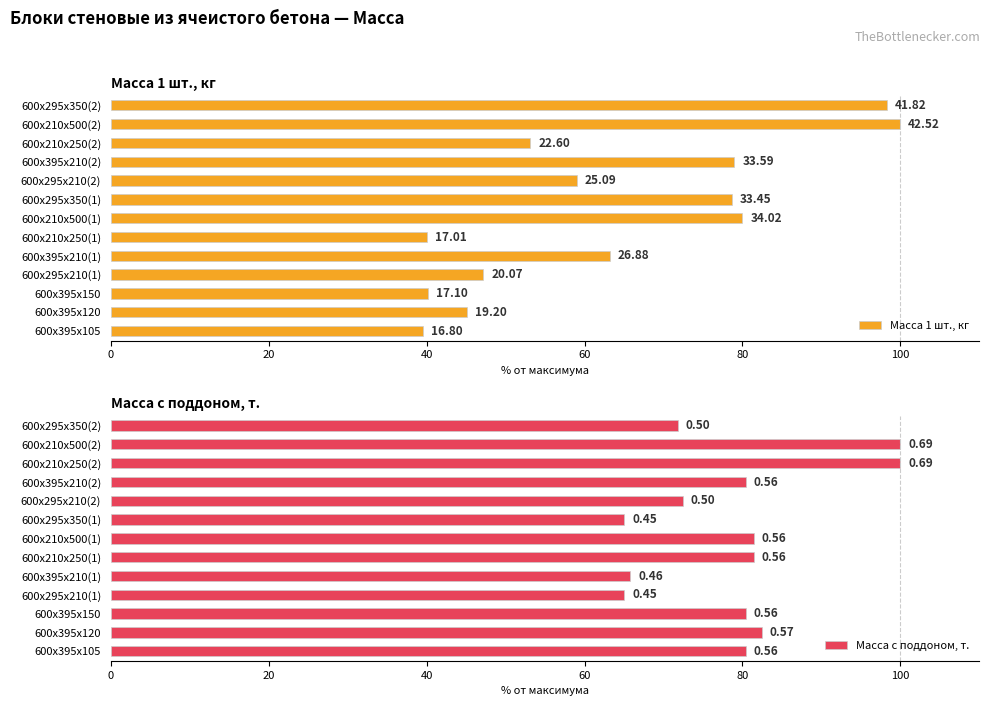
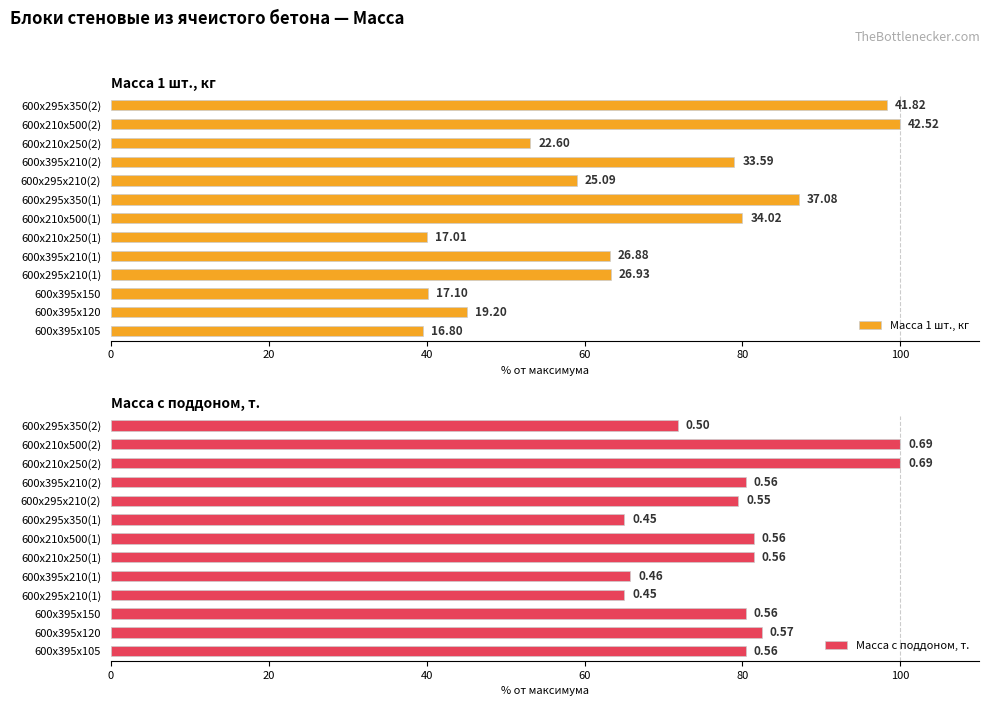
Масса 1 шт., кг, 600х295х350(1): 33.45 -> 37.08
Масса 1 шт., кг, 600х295х210(1): 20.07 -> 26.93
Масса с поддоном, т., 600х295х210(2): 0.50 -> 0.55
